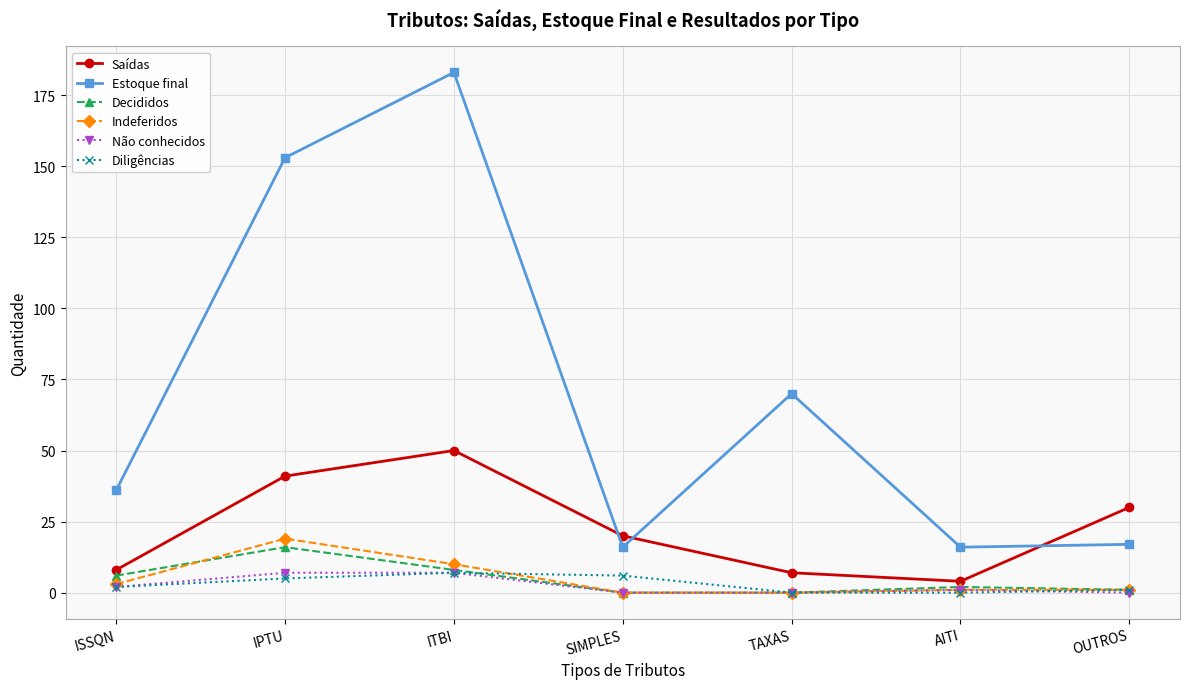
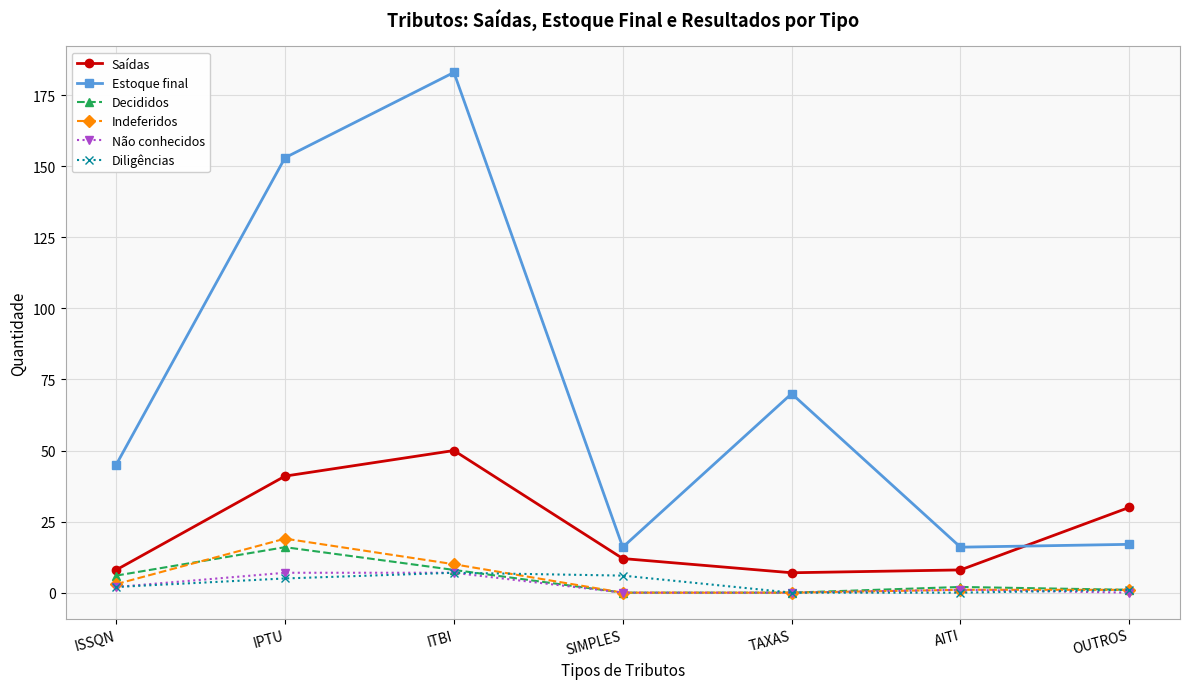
Estoque final, ISSQN: 36 -> 45
Saídas, SIMPLES: 20 -> 12
Saídas, AITI: 4 -> 8
